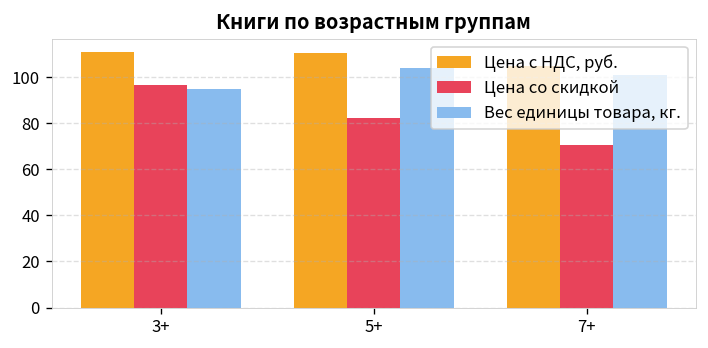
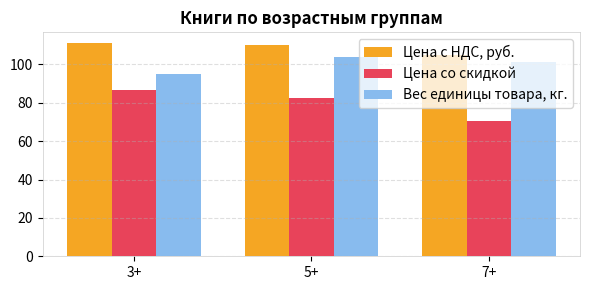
Цена со скидкой, 3+: 97 -> 87
